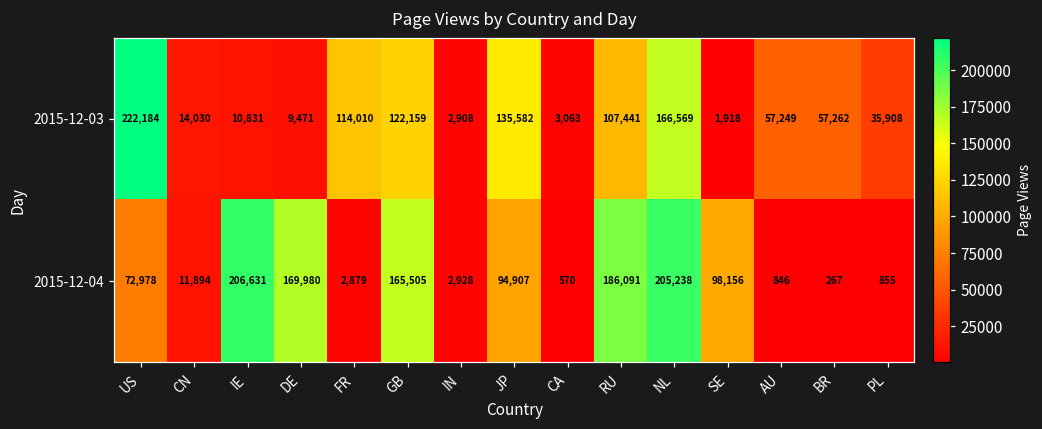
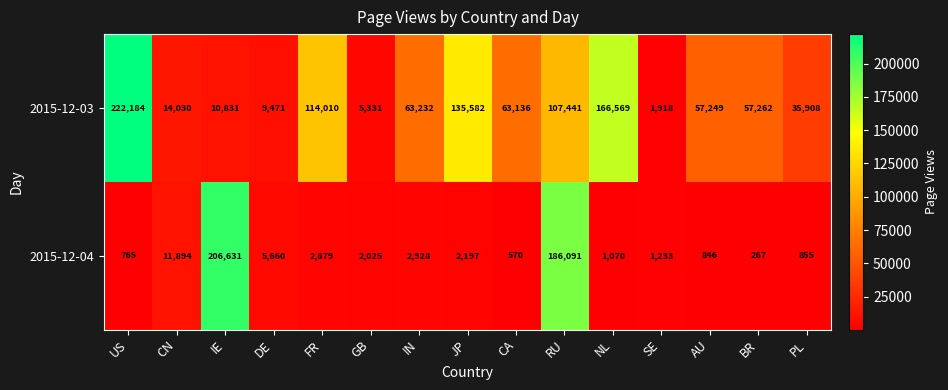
2015-12-03, GB: 122,159 -> 5,331
2015-12-03, IN: 2,908 -> 63,232
2015-12-03, CA: 3,063 -> 63,136
2015-12-04, US: 72,978 -> 765
2015-12-04, DE: 169,980 -> 5,660
2015-12-04, GB: 165,505 -> 2,025
2015-12-04, JP: 94,907 -> 2,197
2015-12-04, NL: 205,238 -> 1,070
2015-12-04, SE: 98,156 -> 1,233
